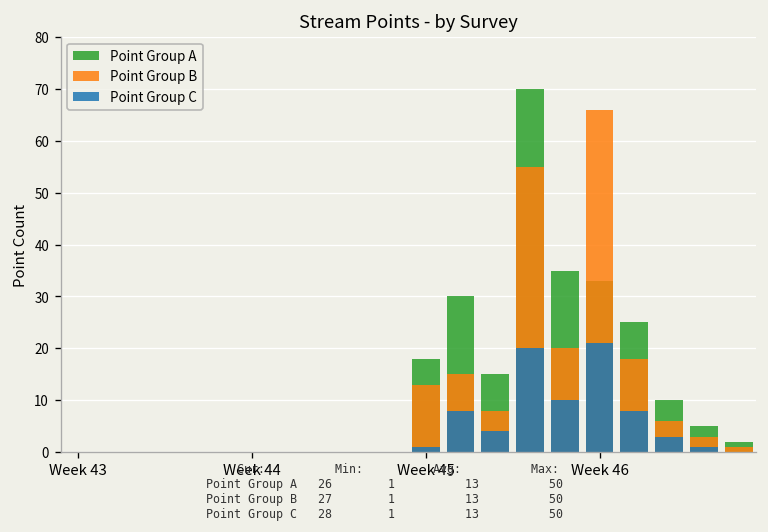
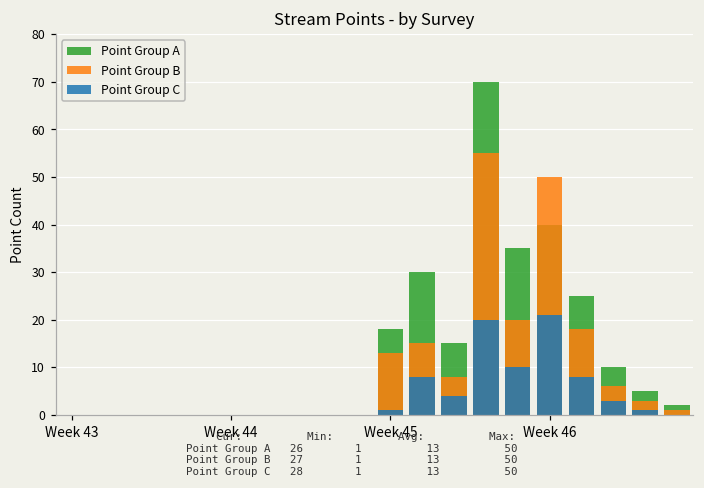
Point Group A, Week 46: 33 -> 40
Point Group B, Week 46: 66 -> 50
